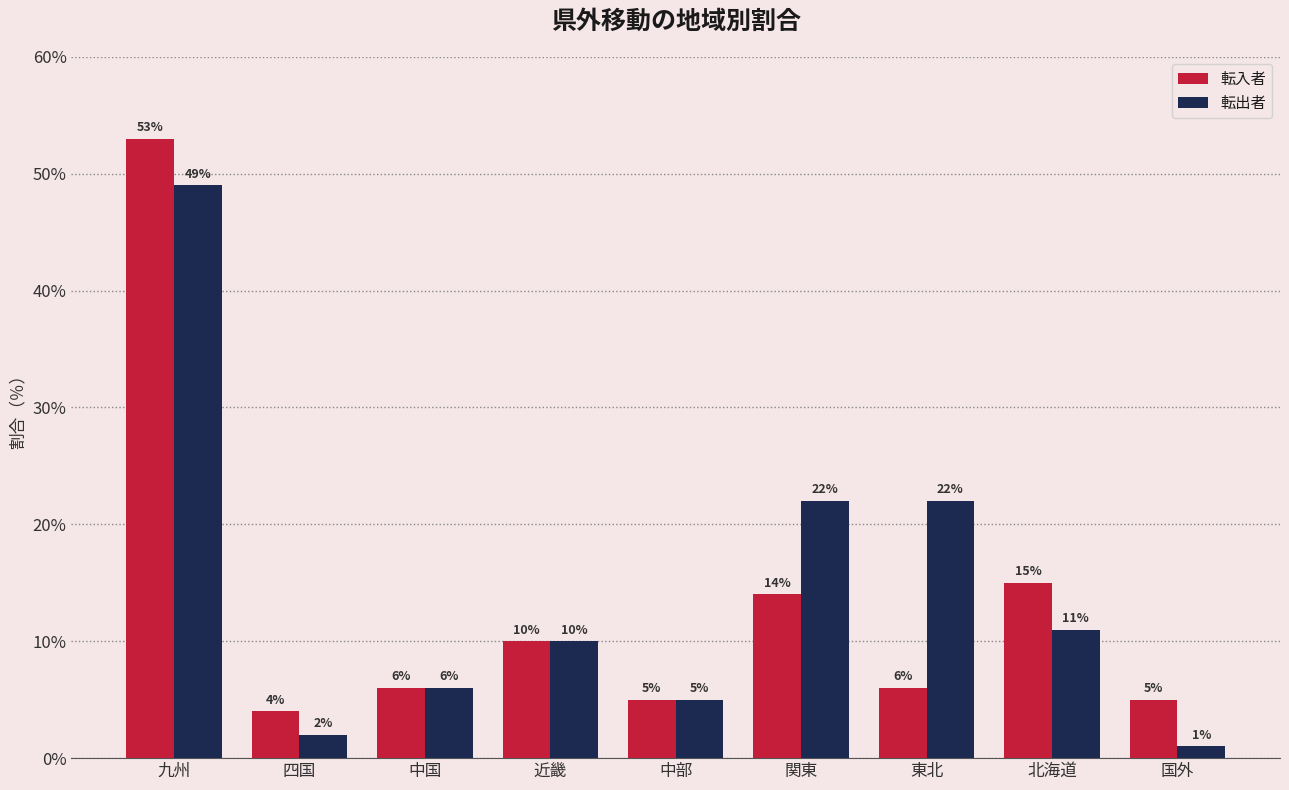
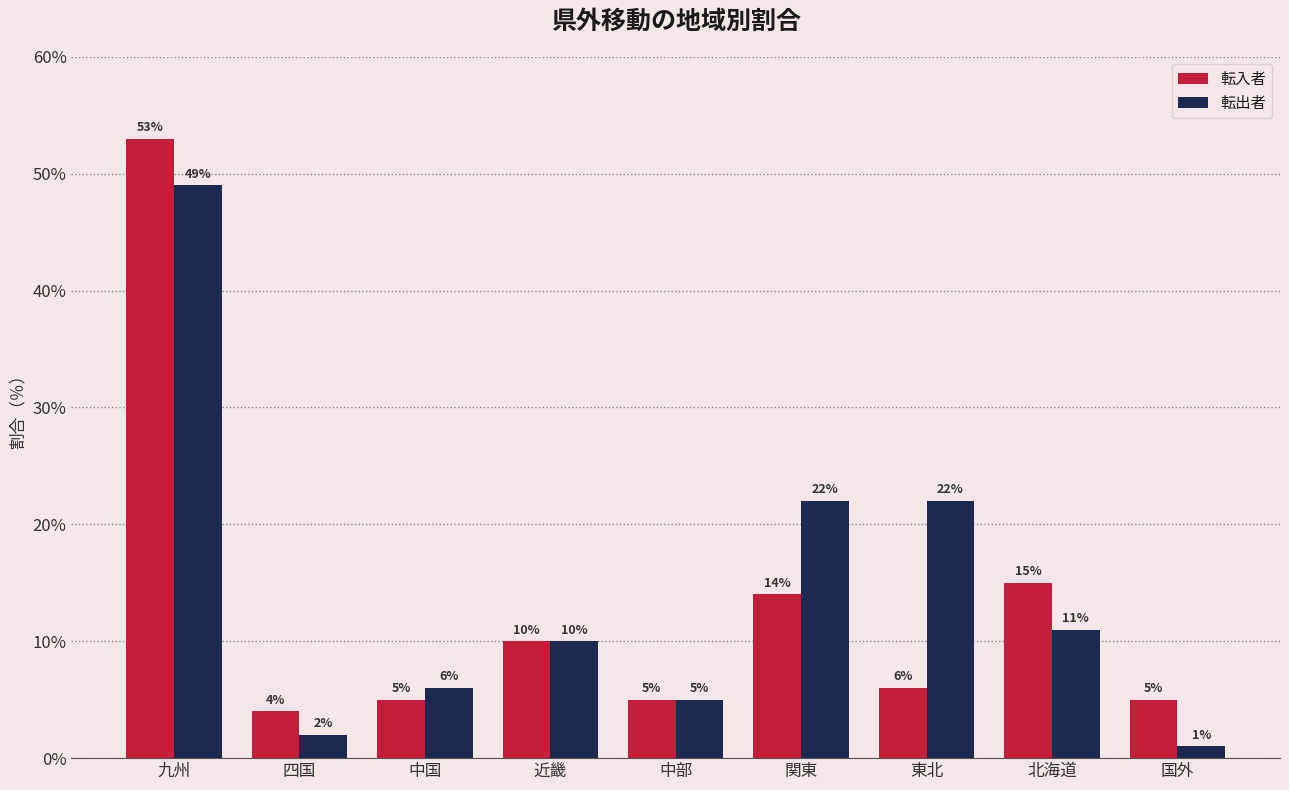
転入者, 中国: 6% -> 5%
